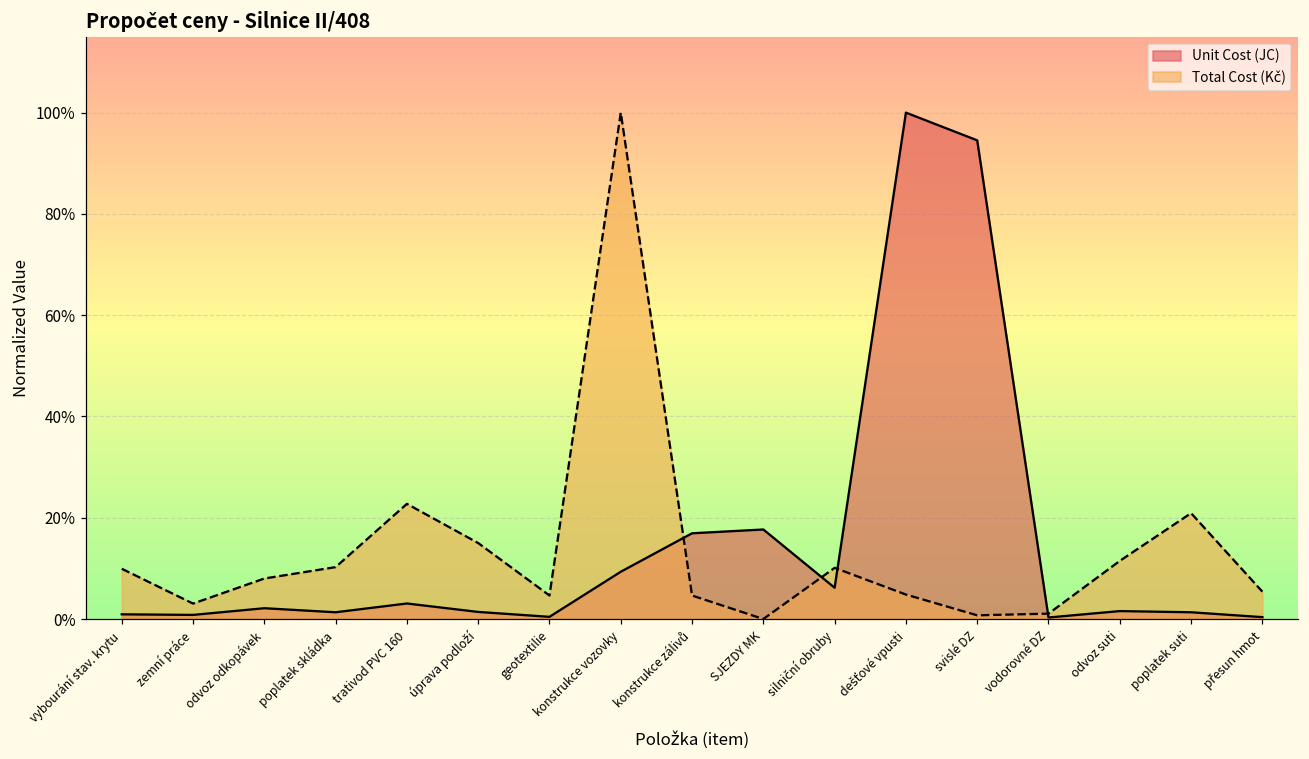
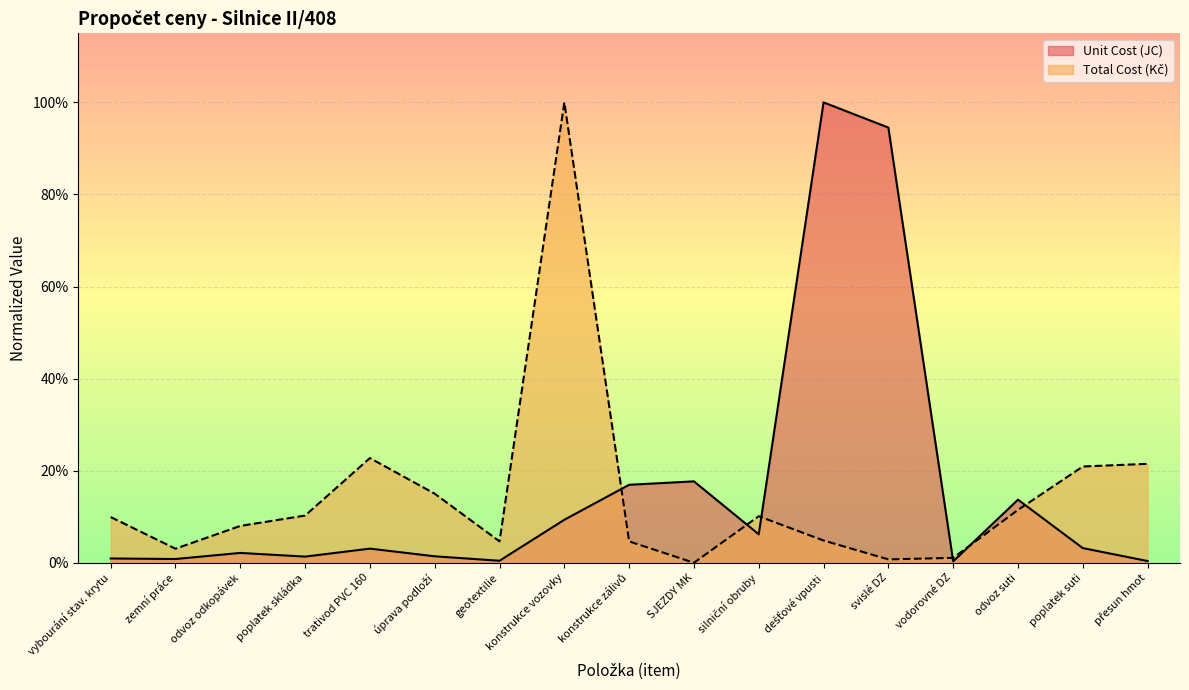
Unit Cost (JC), odvoz suti: 2% -> 14%
Unit Cost (JC), poplatek suti: 1% -> 3%
Total Cost (Kč), přesun hmot: 5% -> 21%
